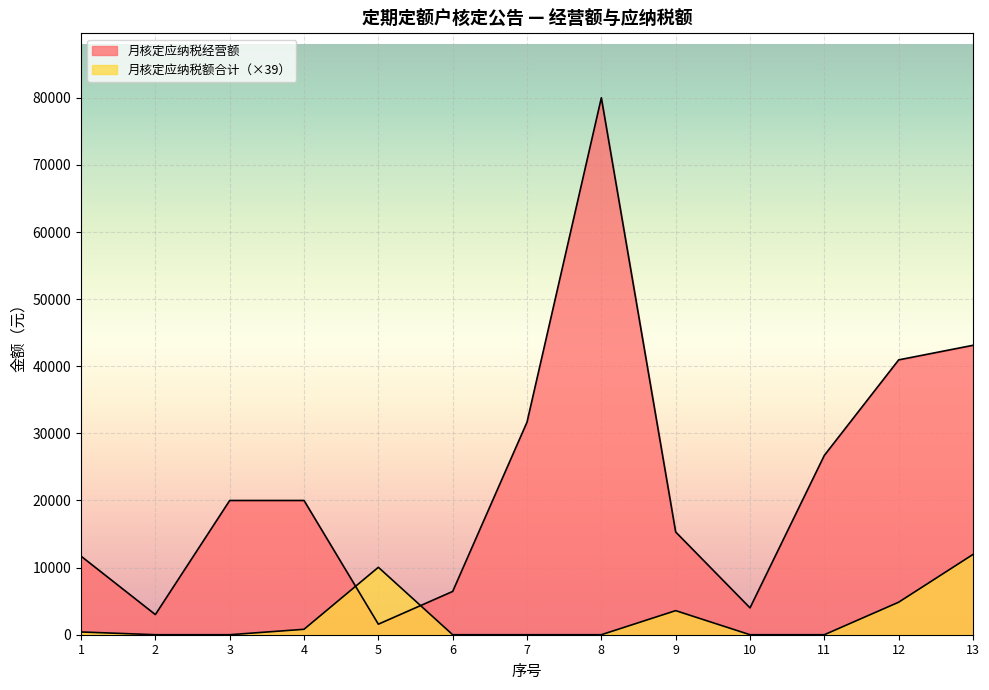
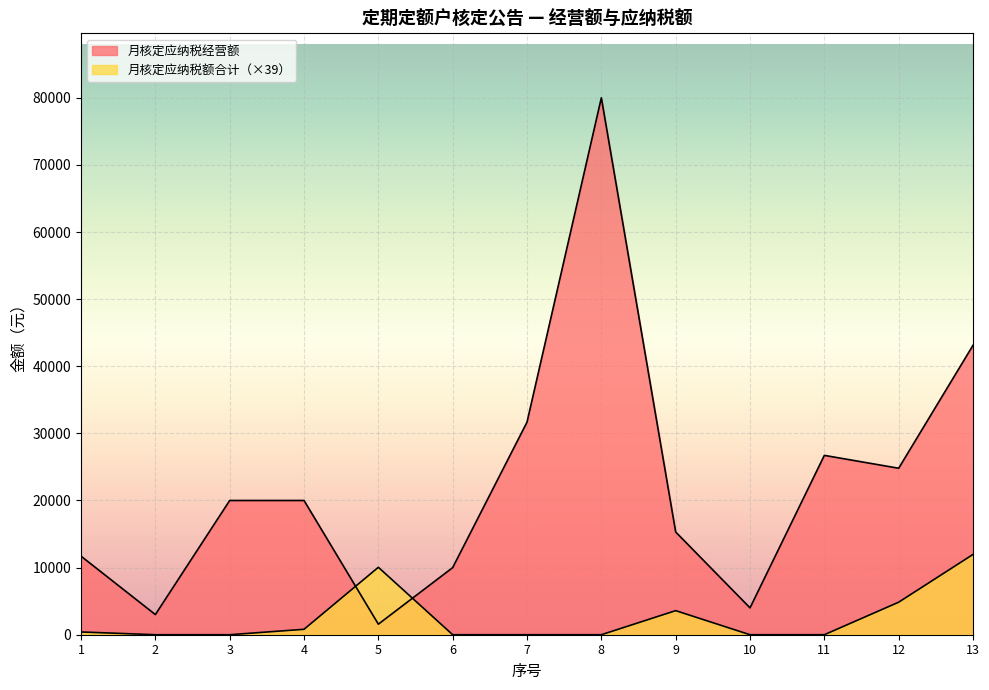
月核定应纳税经营额, 6: 6000 -> 10000
月核定应纳税经营额, 12: 41000 -> 25000
